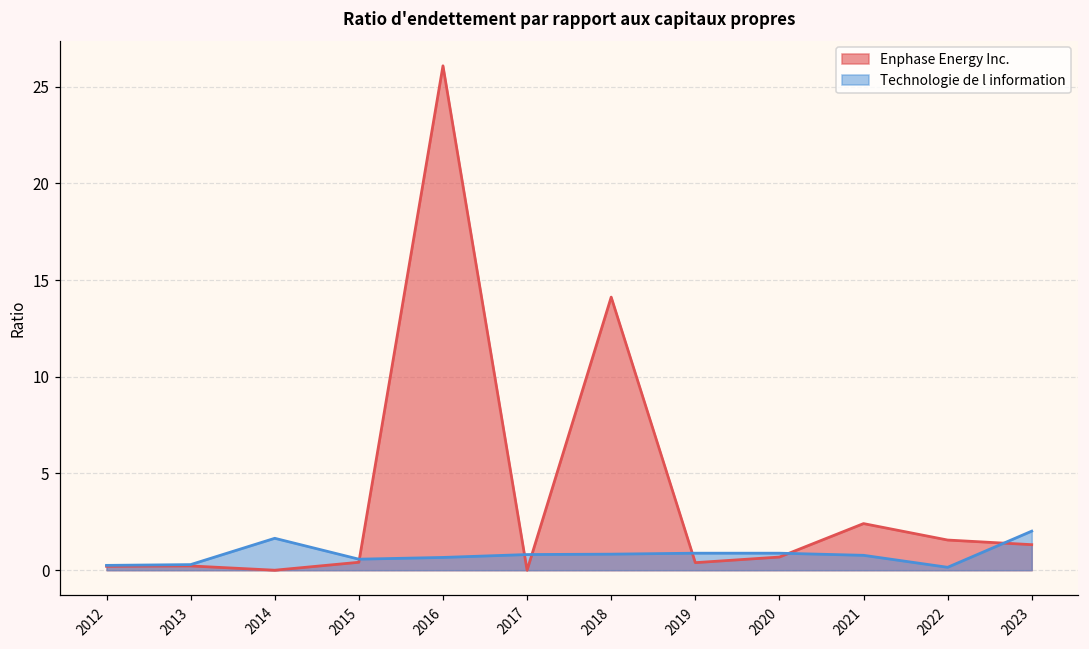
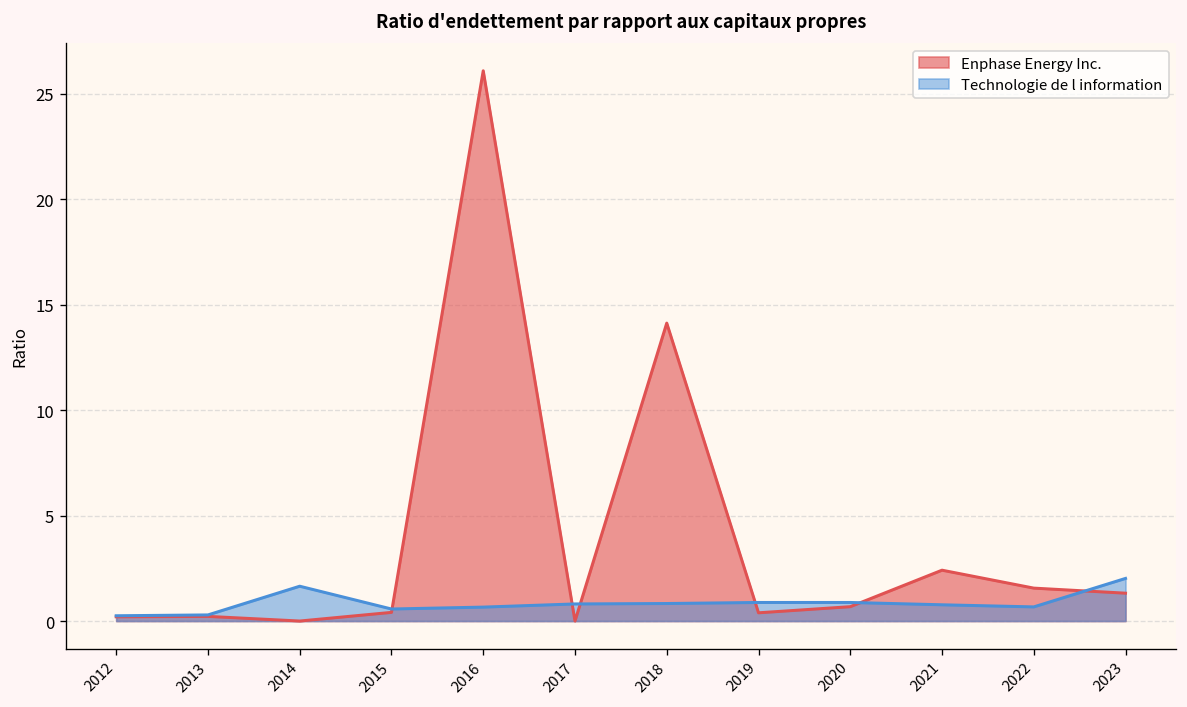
Technologie de l information, 2022: 0.2 -> 0.7
